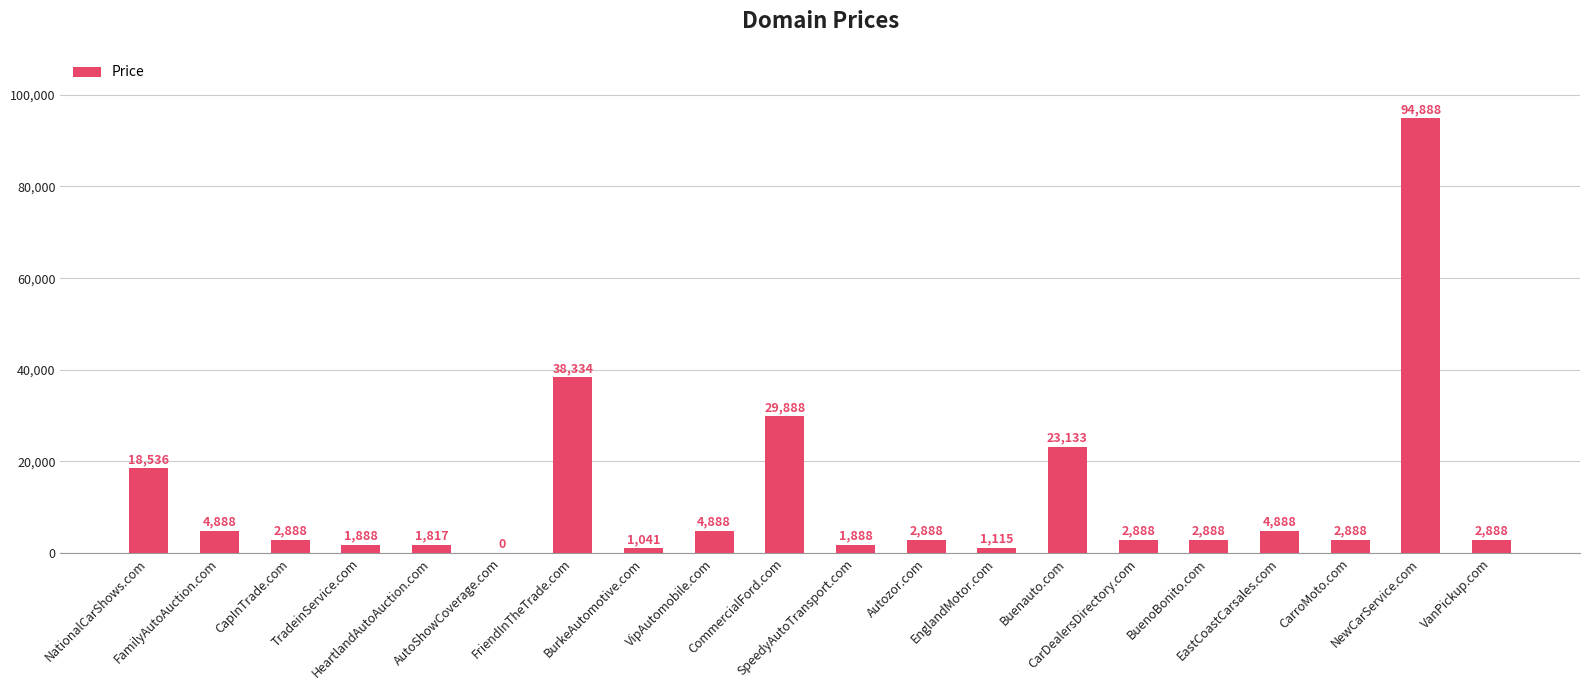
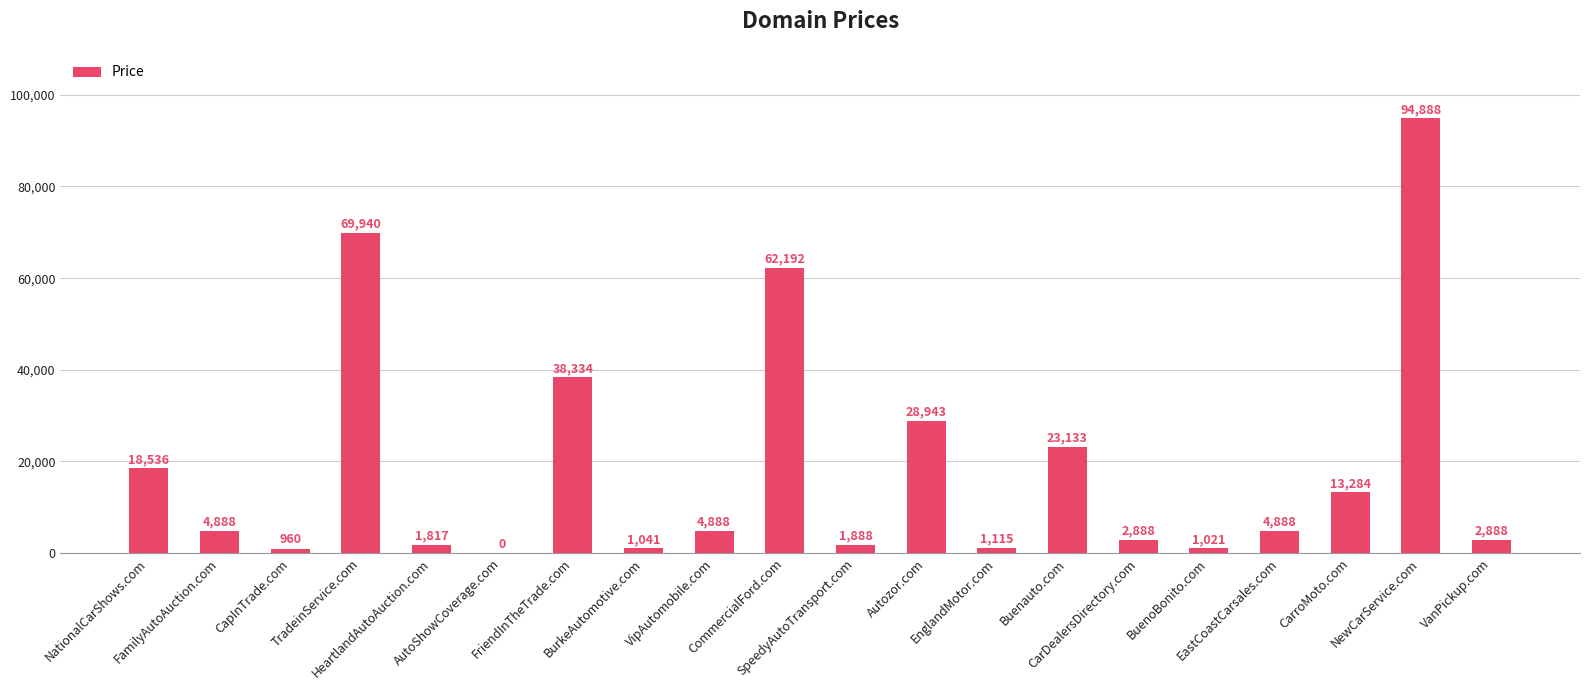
CapInTrade.com: 2,888 -> 960
TradeinService.com: 1,888 -> 69,940
CommercialFord.com: 29,888 -> 62,192
Autozor.com: 2,888 -> 28,943
BuenoBonito.com: 2,888 -> 1,021
CarroMoto.com: 2,888 -> 13,284
